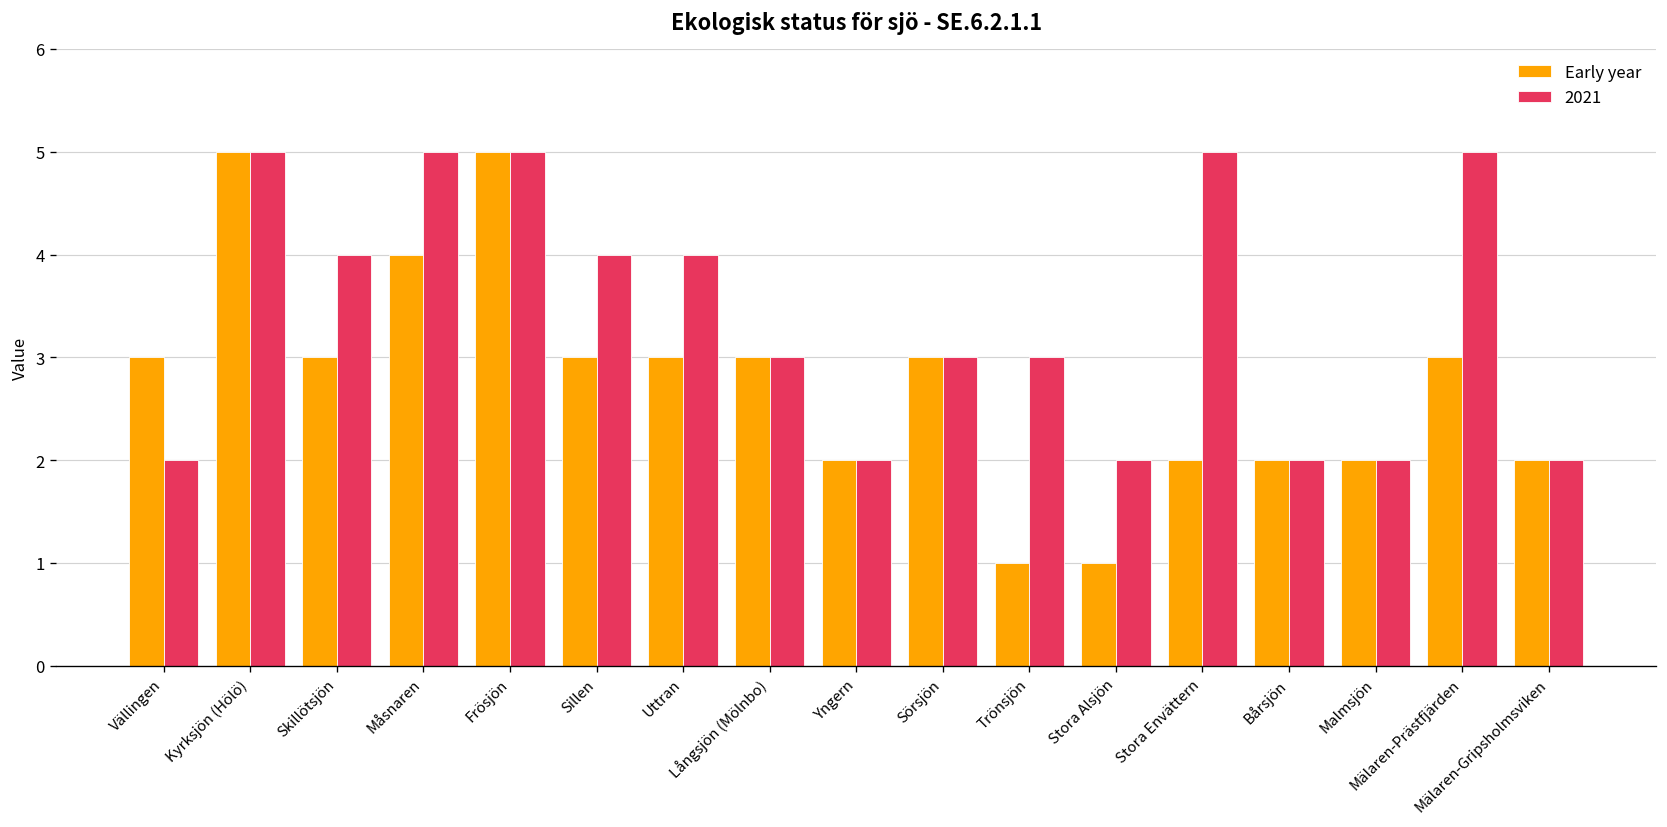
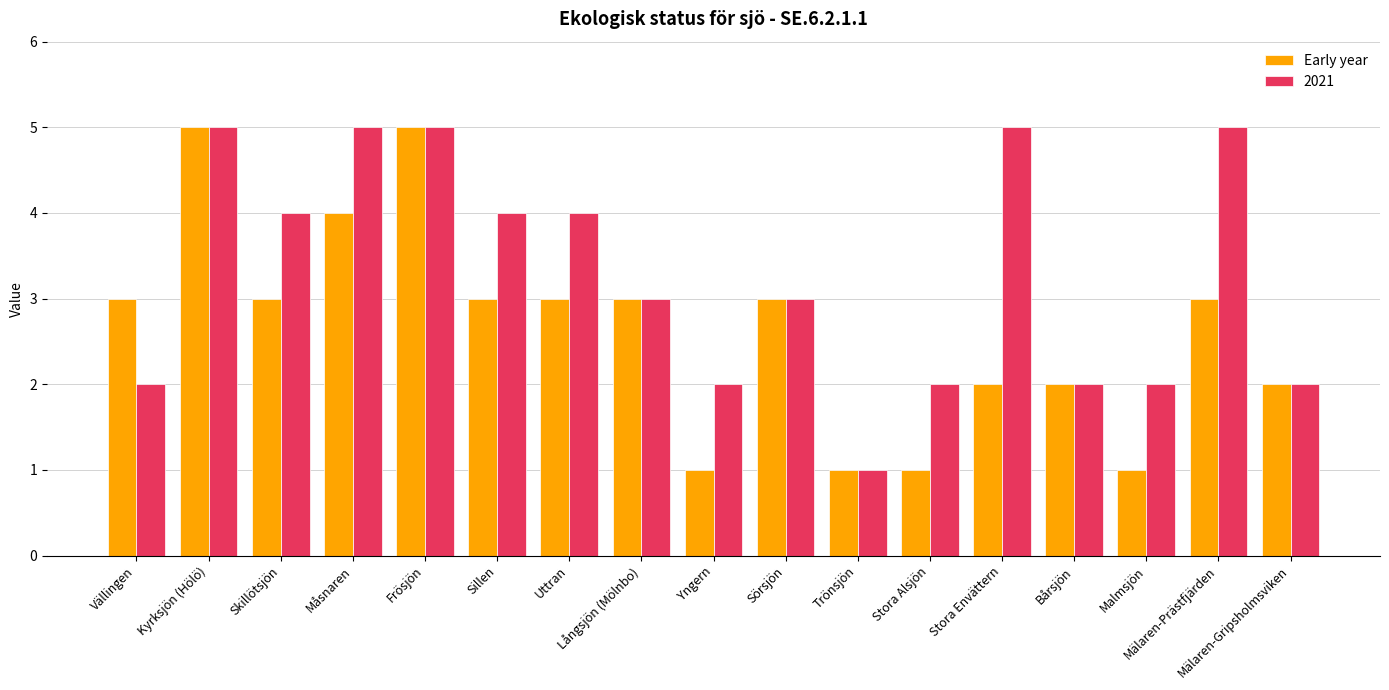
Early year, Yngern: 2 -> 1
2021, Trönsjön: 3 -> 1
Early year, Malmsjön: 2 -> 1
